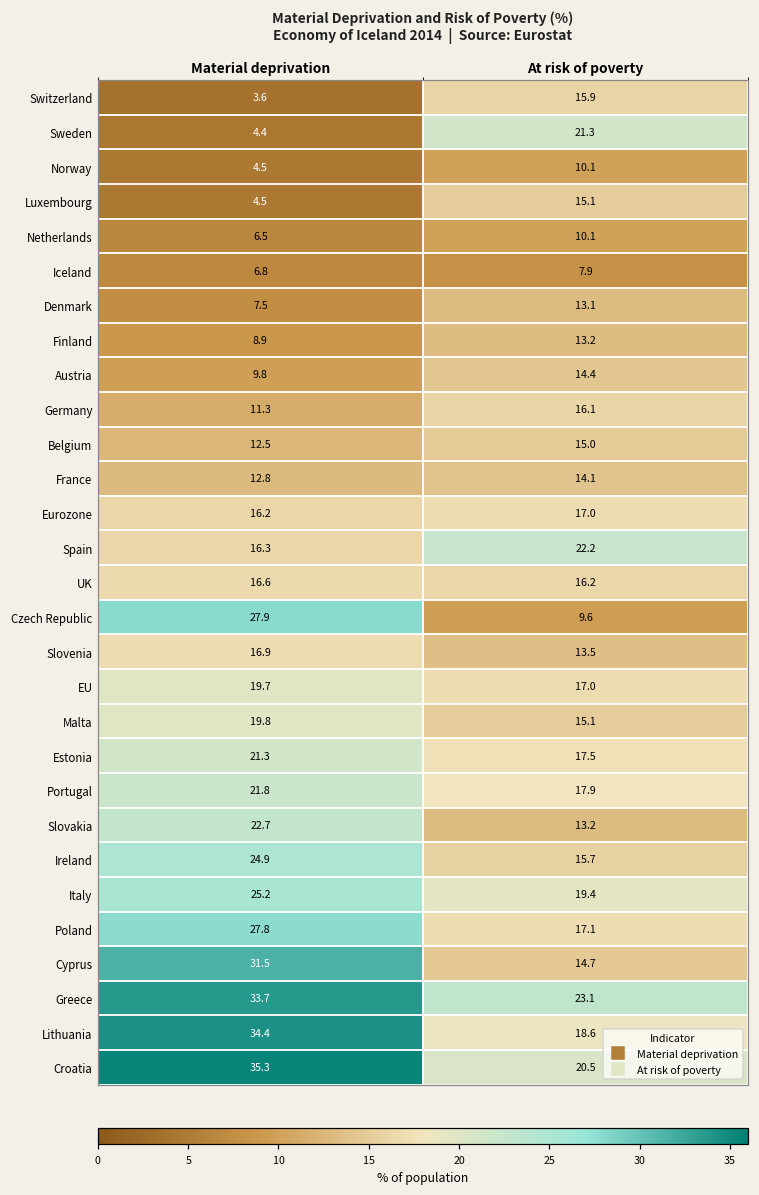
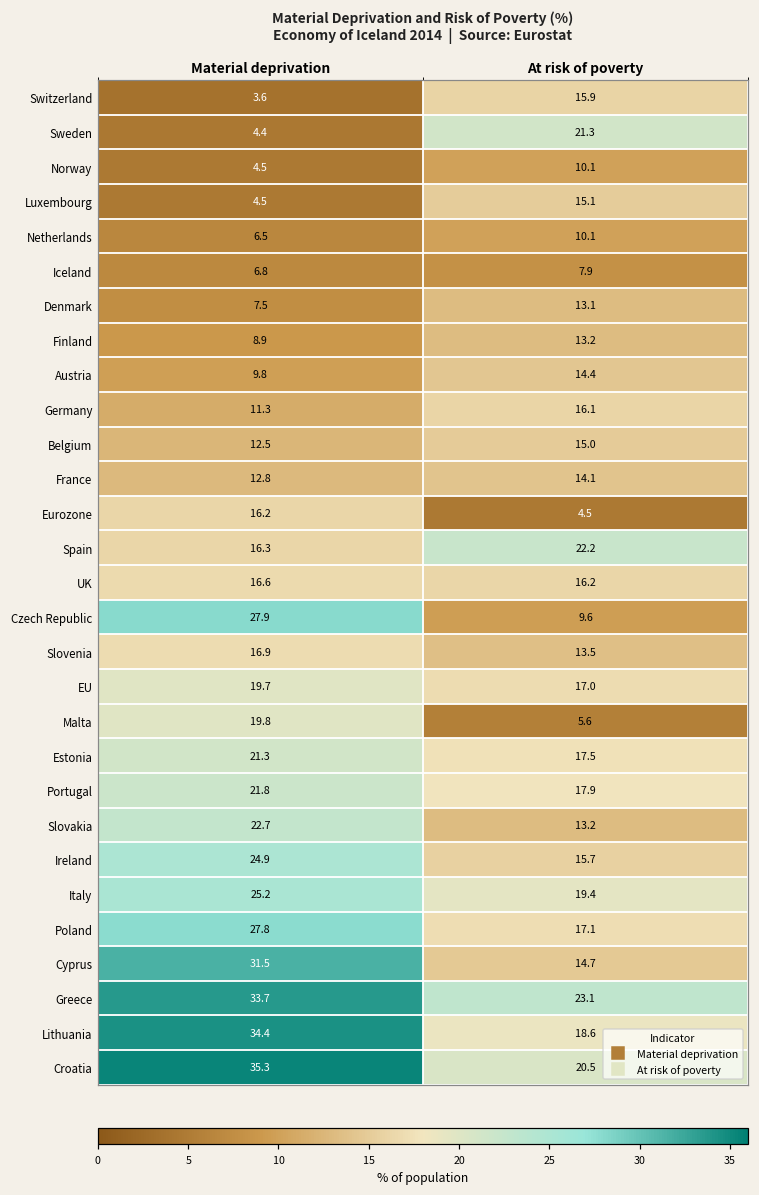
Eurozone, At risk of poverty: 17.0 -> 4.5
Malta, At risk of poverty: 15.1 -> 5.6
